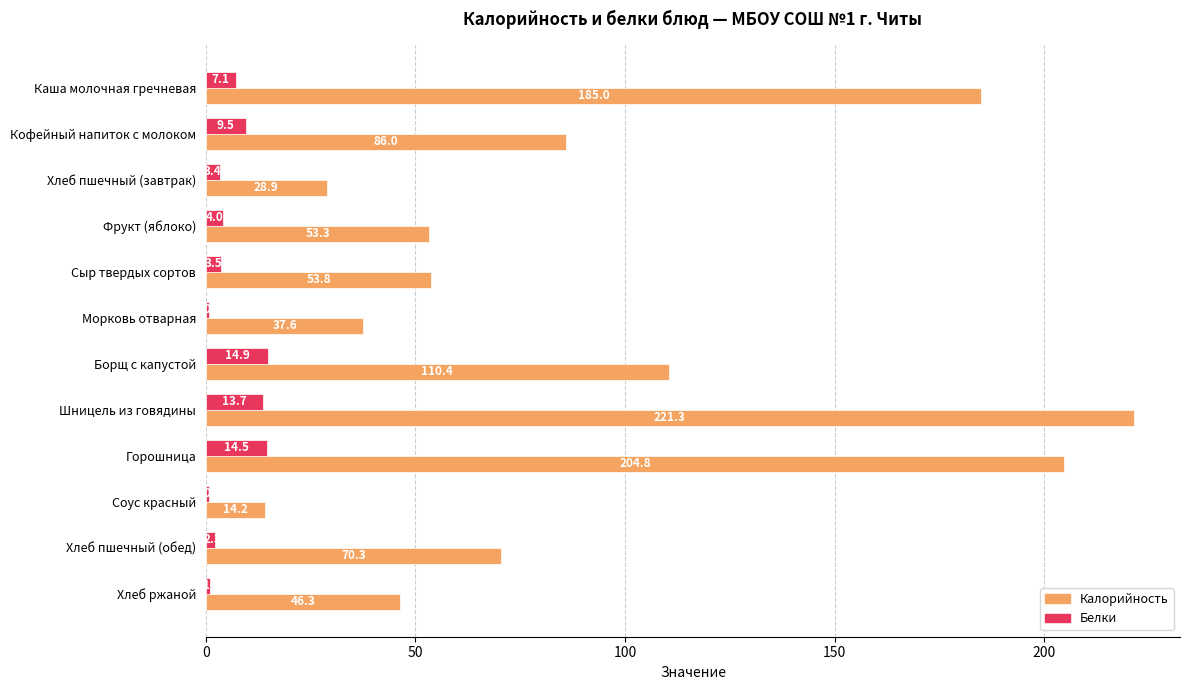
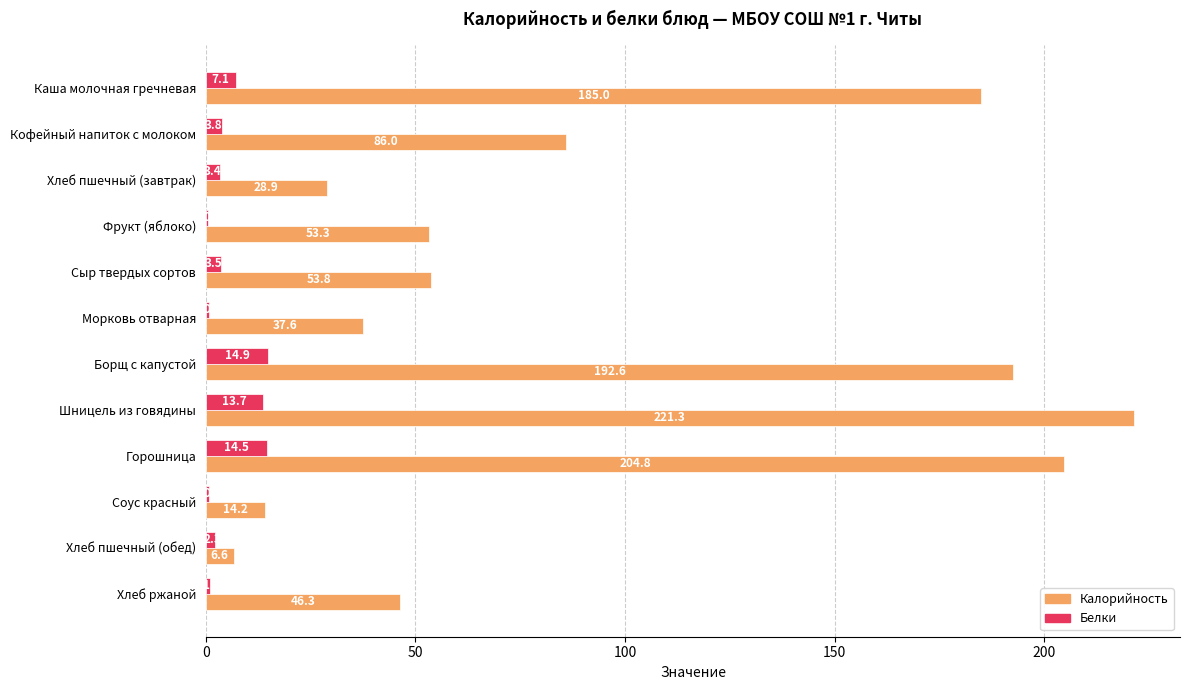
Белки, Кофейный напиток с молоком: 9.5 -> 3.8
Белки, Фрукт (яблоко): 4 -> 1
Калорийность, Борщ с капустой: 110.4 -> 192.6
Калорийность, Хлеб пшечный (обед): 70.3 -> 6.6
